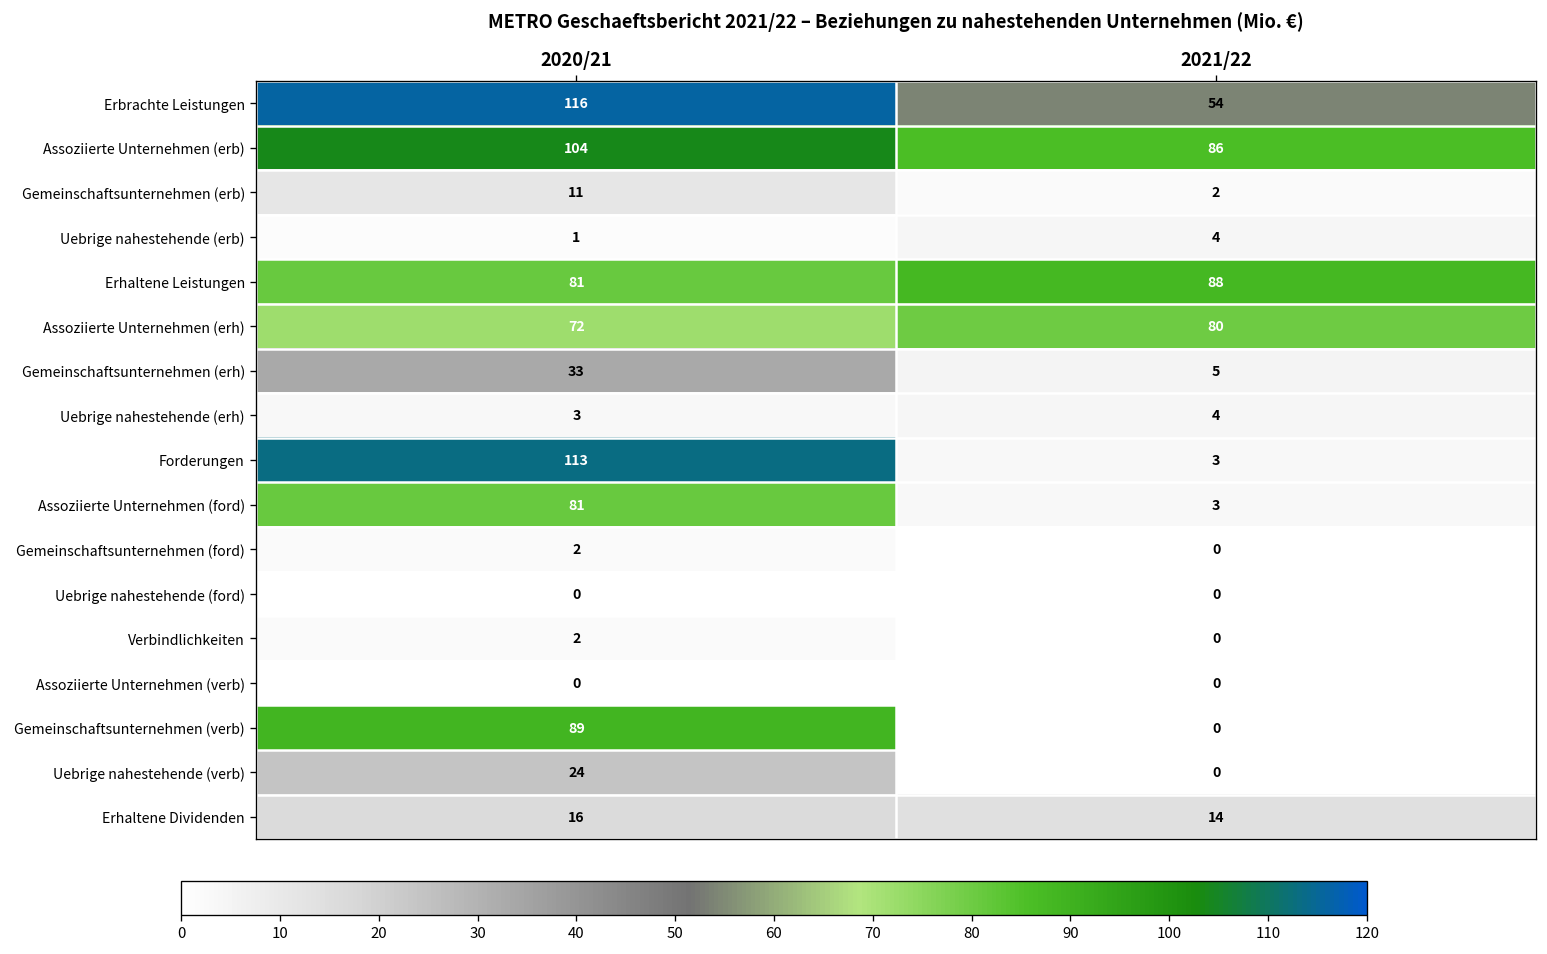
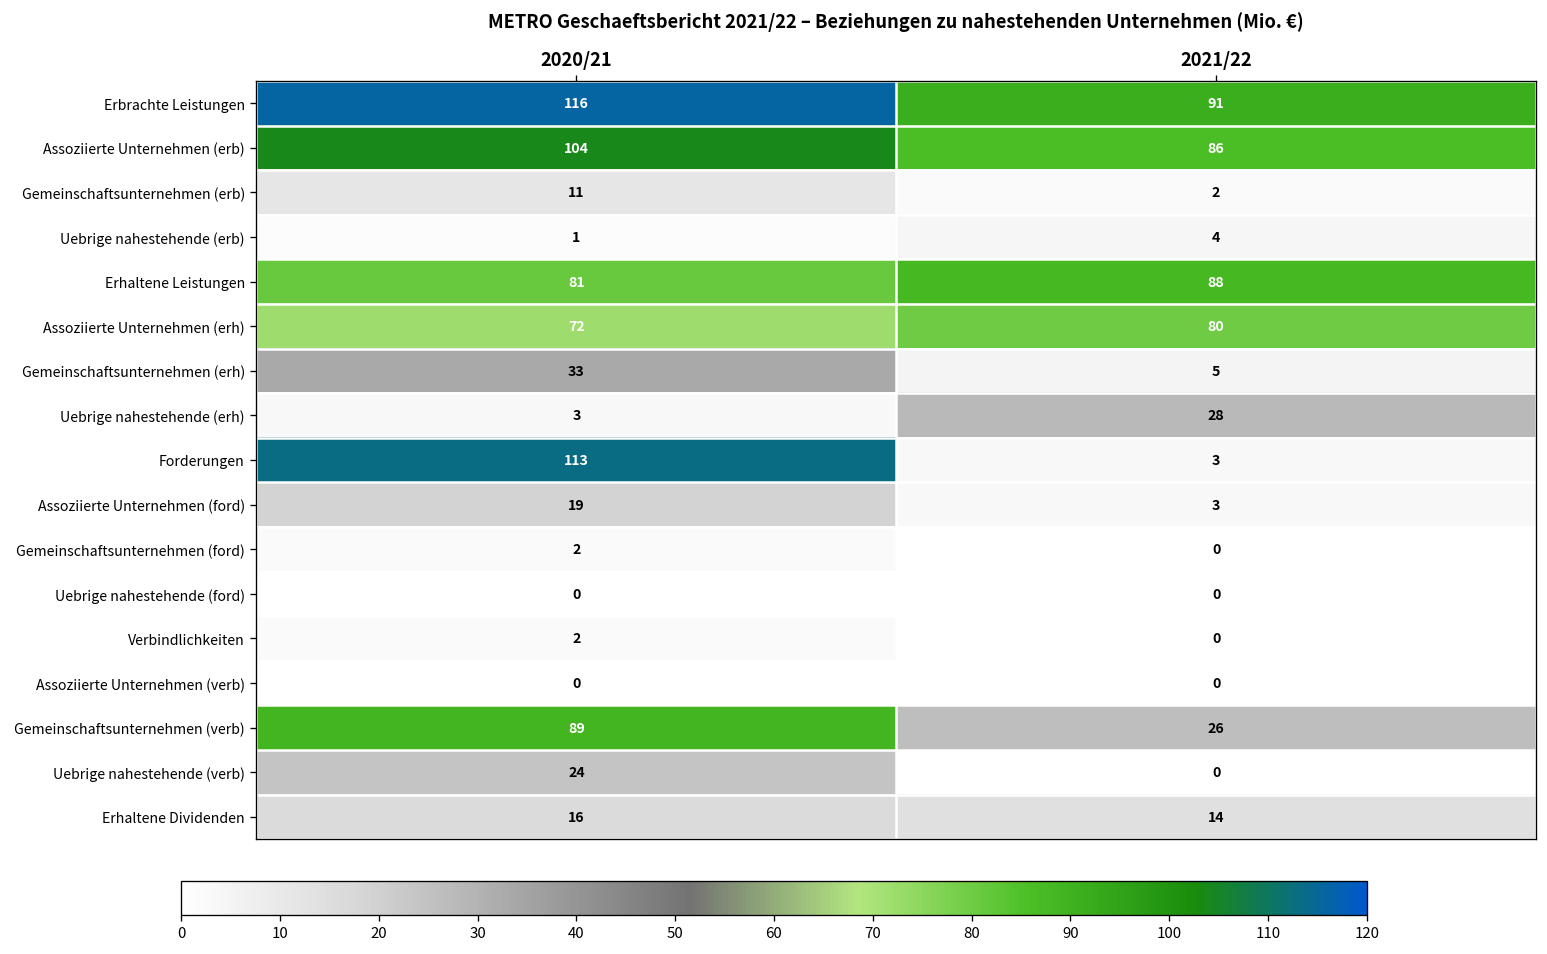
Erbrachte Leistungen, 2021/22: 54 -> 91
Uebrige nahestehende (erh), 2021/22: 4 -> 28
Assoziierte Unternehmen (ford), 2020/21: 81 -> 19
Gemeinschaftsunternehmen (verb), 2021/22: 0 -> 26
